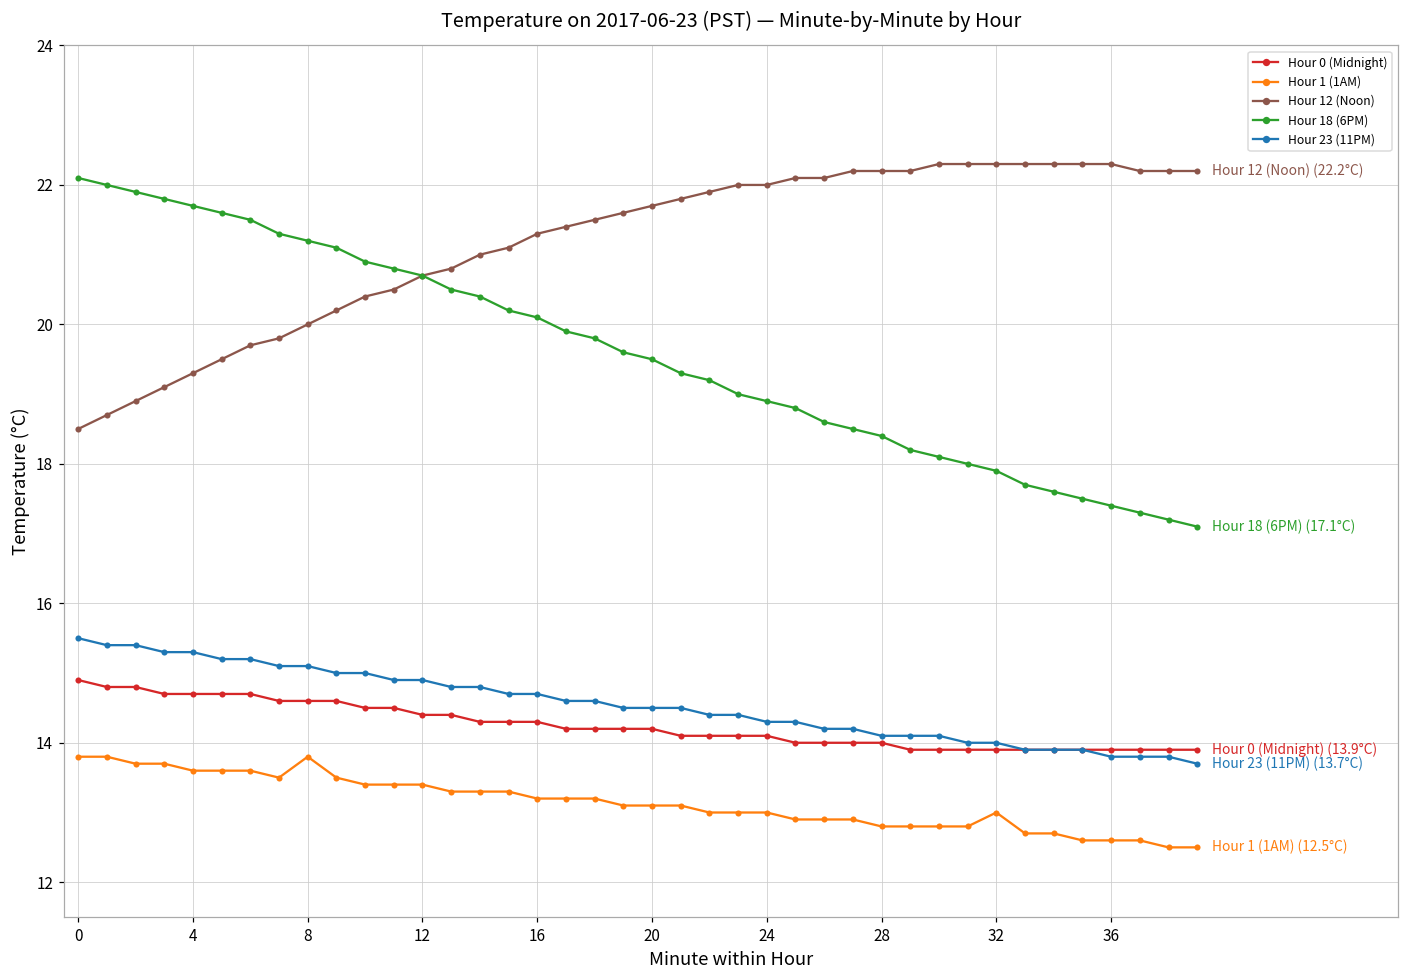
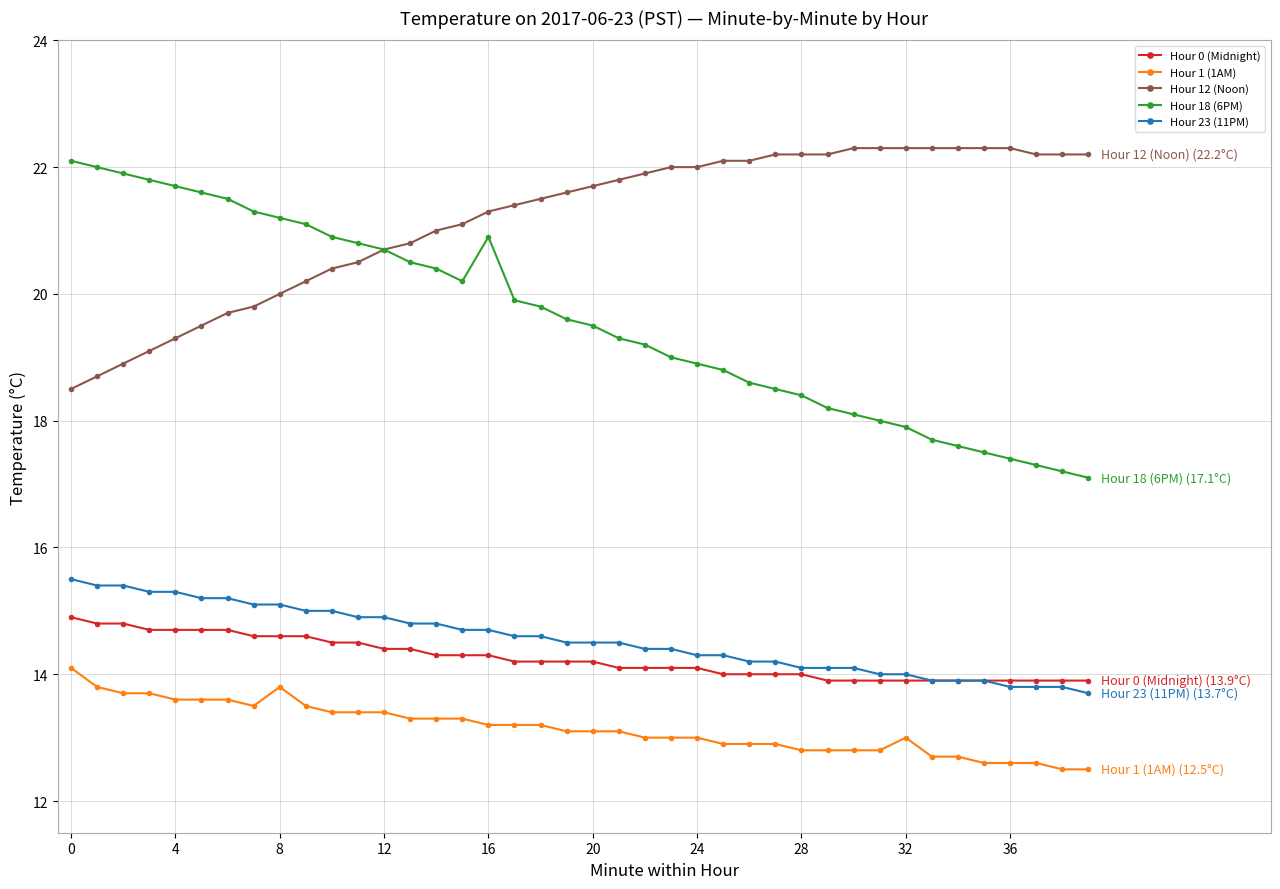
Hour 1 (1AM), 0: 13.8 -> 14.1
Hour 18 (6PM), 16: 20.1 -> 20.9
